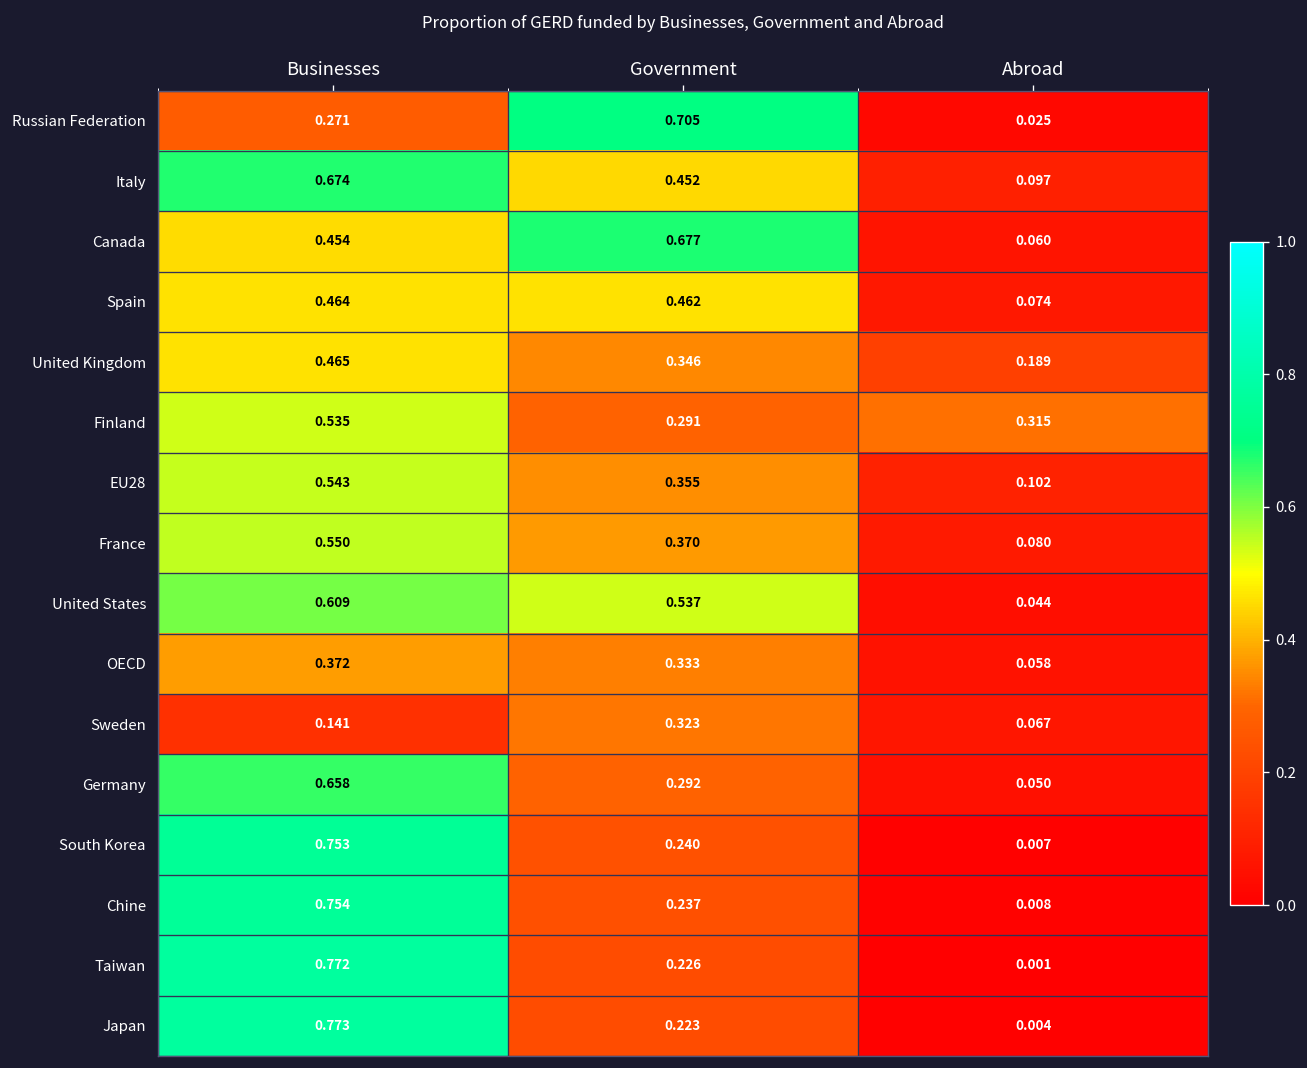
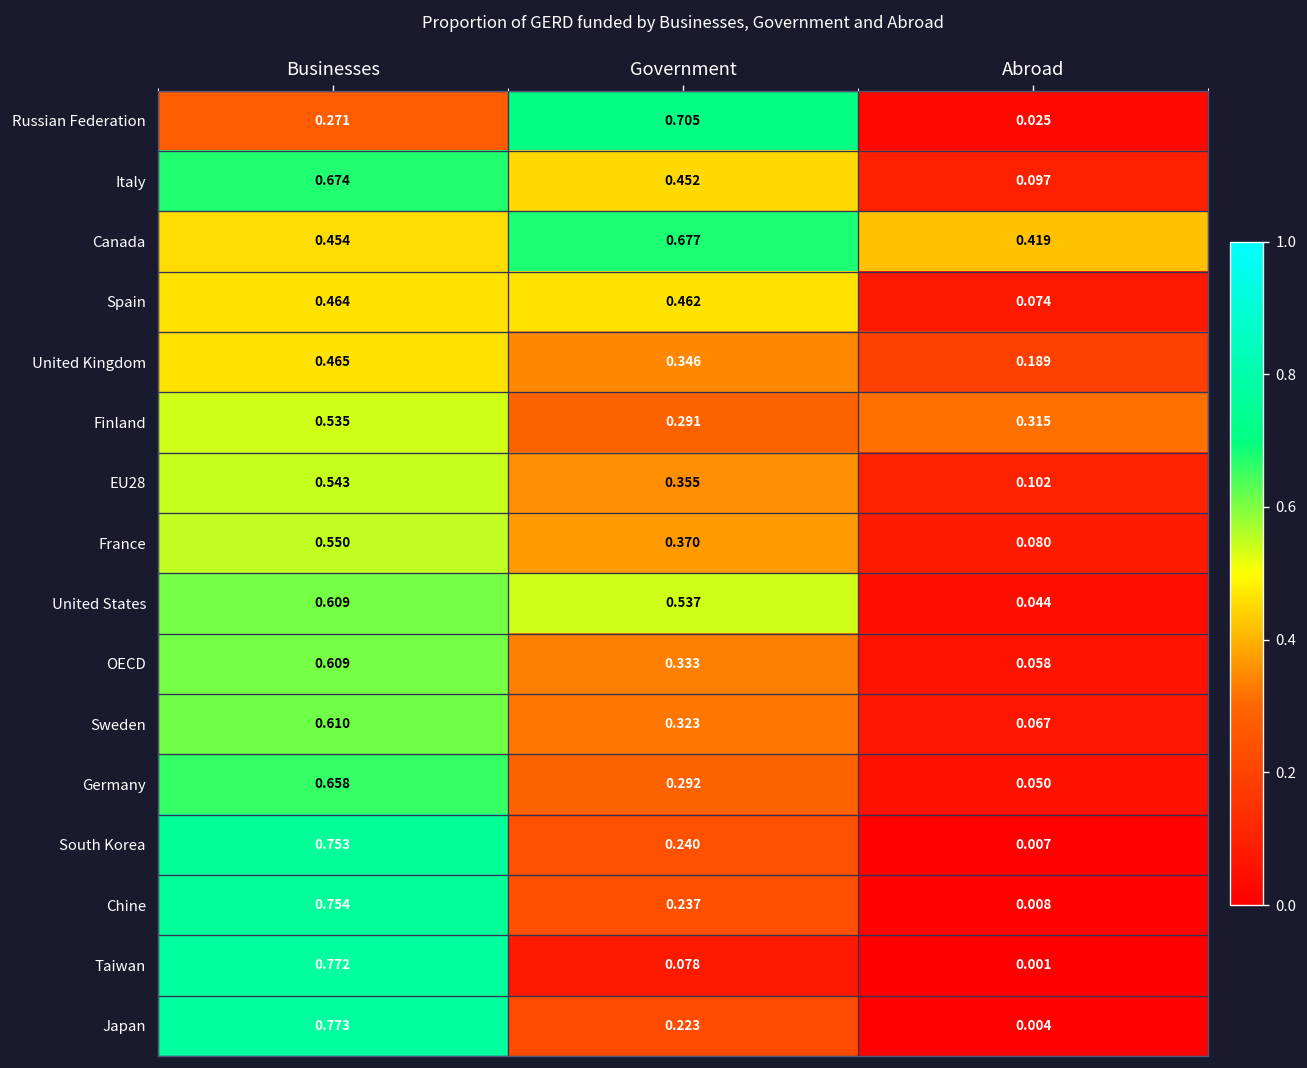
Canada, Abroad: 0.060 -> 0.419
OECD, Businesses: 0.372 -> 0.609
Sweden, Businesses: 0.141 -> 0.610
Taiwan, Government: 0.226 -> 0.078
